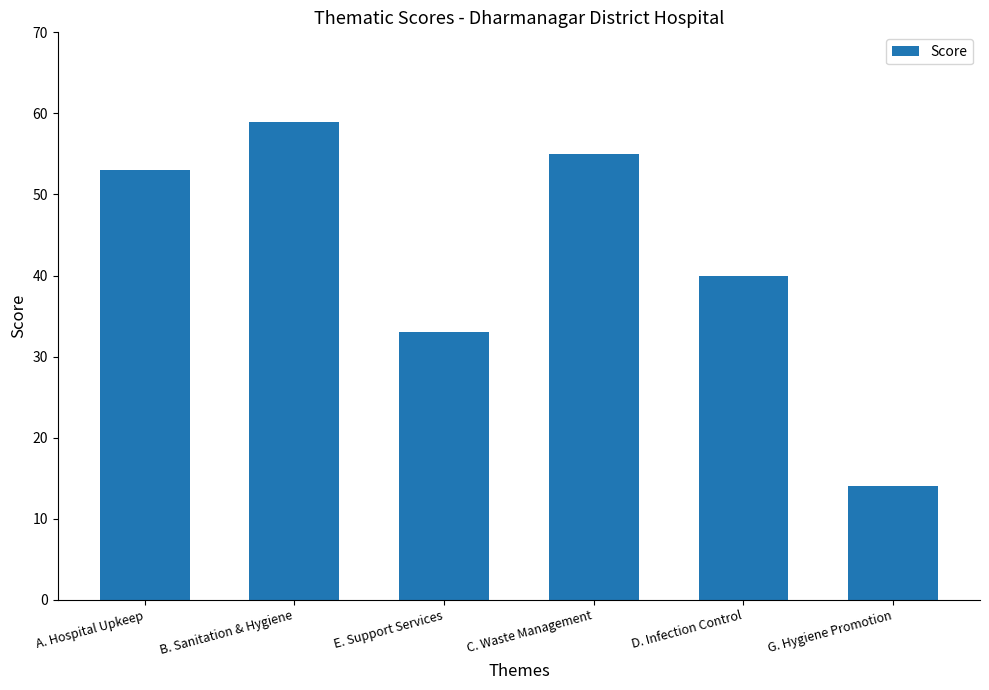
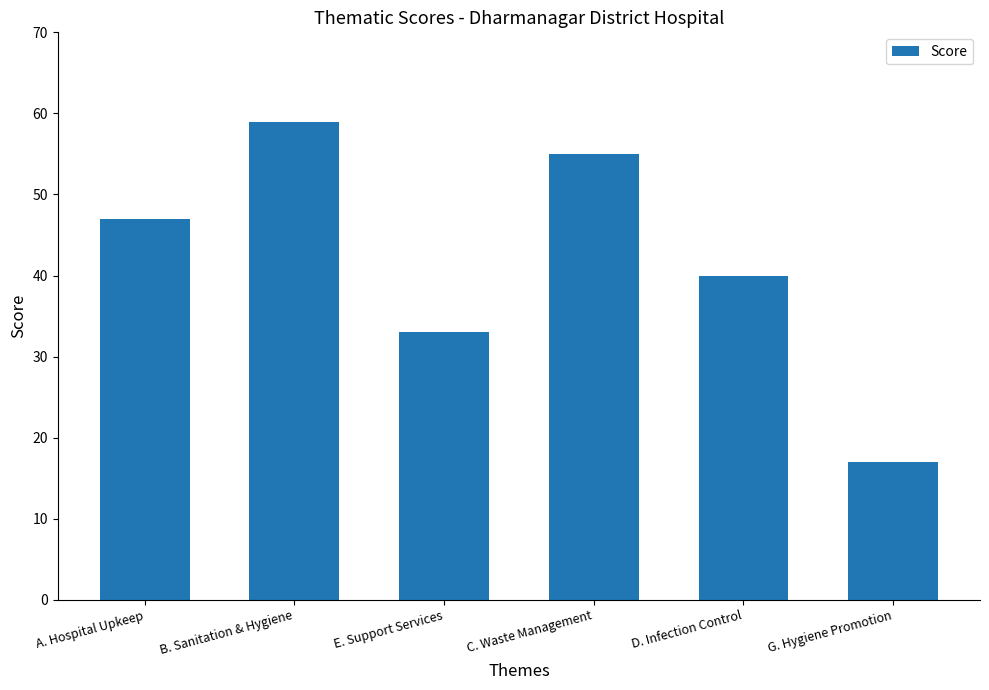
A. Hospital Upkeep: 53 -> 47
G. Hygiene Promotion: 14 -> 17
